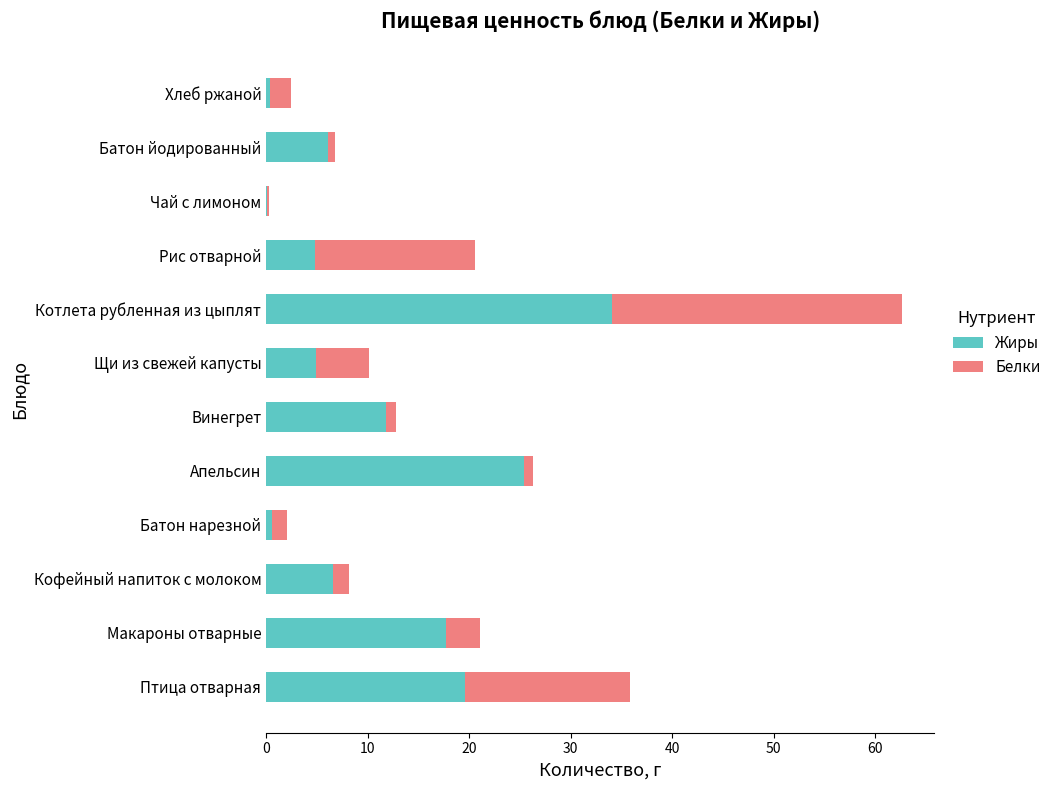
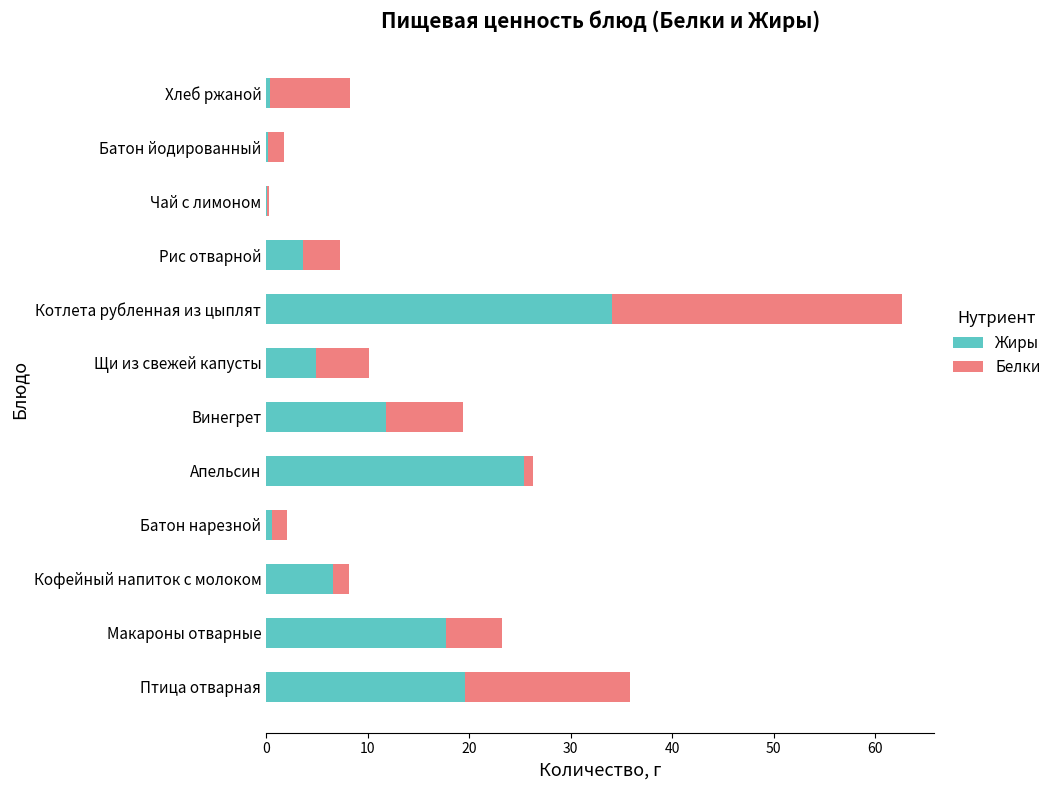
Белки, Хлеб ржаной: 2.0 -> 7.9
Жиры, Батон йодированный: 6.1 -> 0.2
Белки, Батон йодированный: 0.7 -> 1.6
Жиры, Рис отварной: 4.8 -> 3.7
Белки, Рис отварной: 15.8 -> 3.6
Белки, Винегрет: 1.0 -> 7.6
Белки, Макароны отварные: 3.4 -> 5.6
